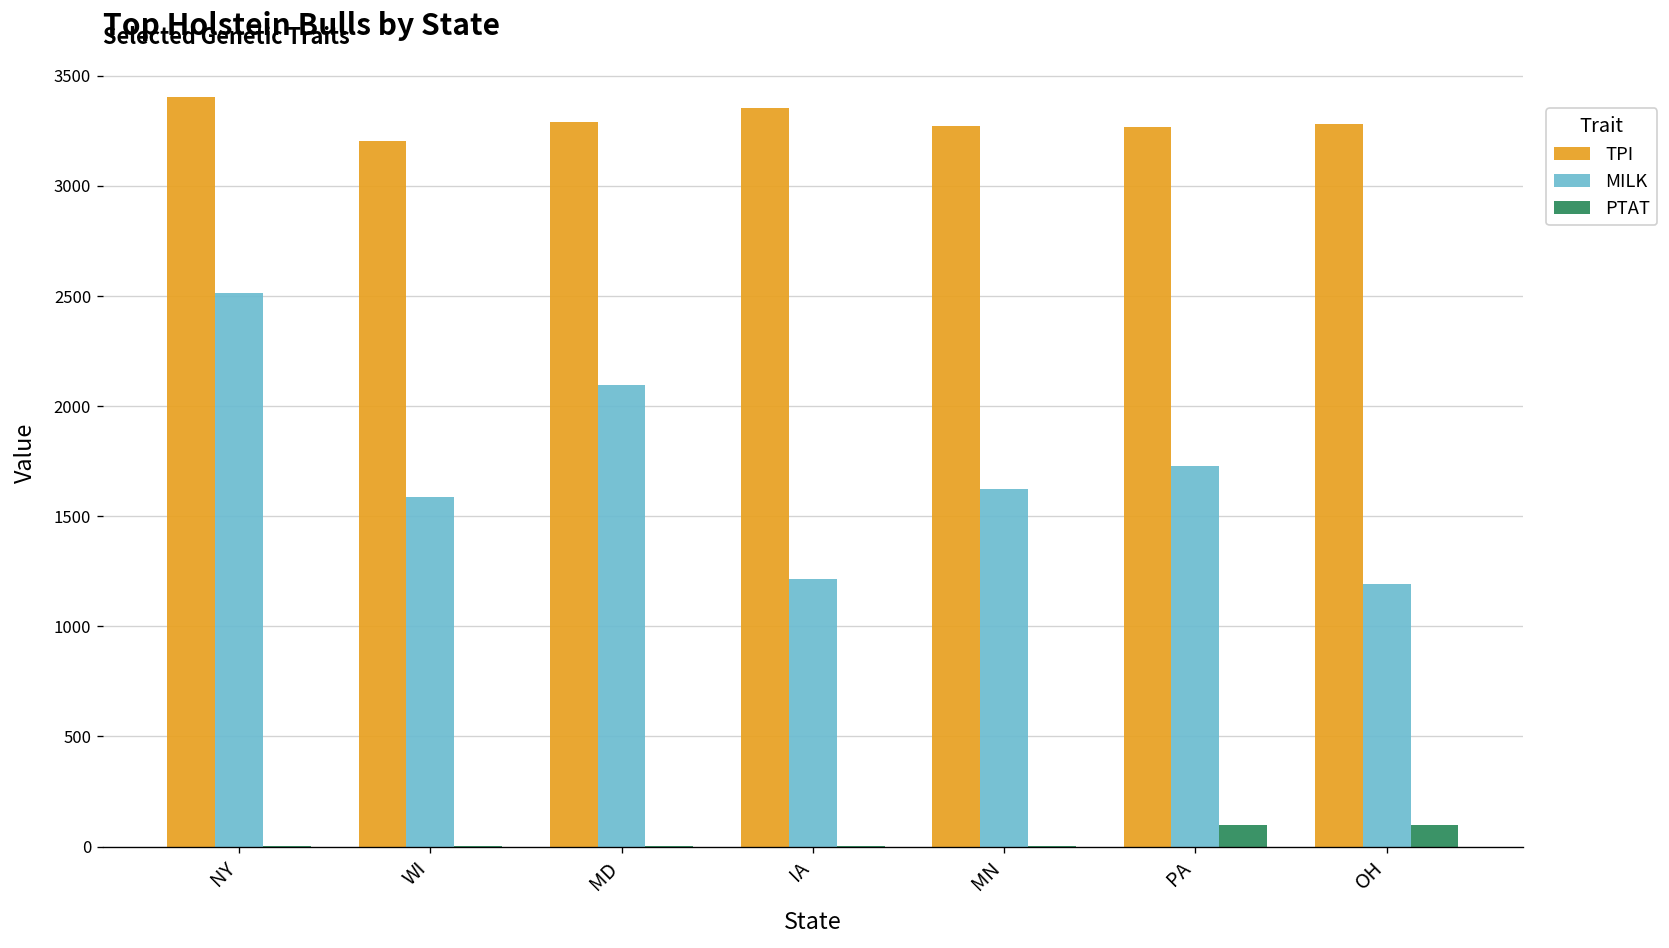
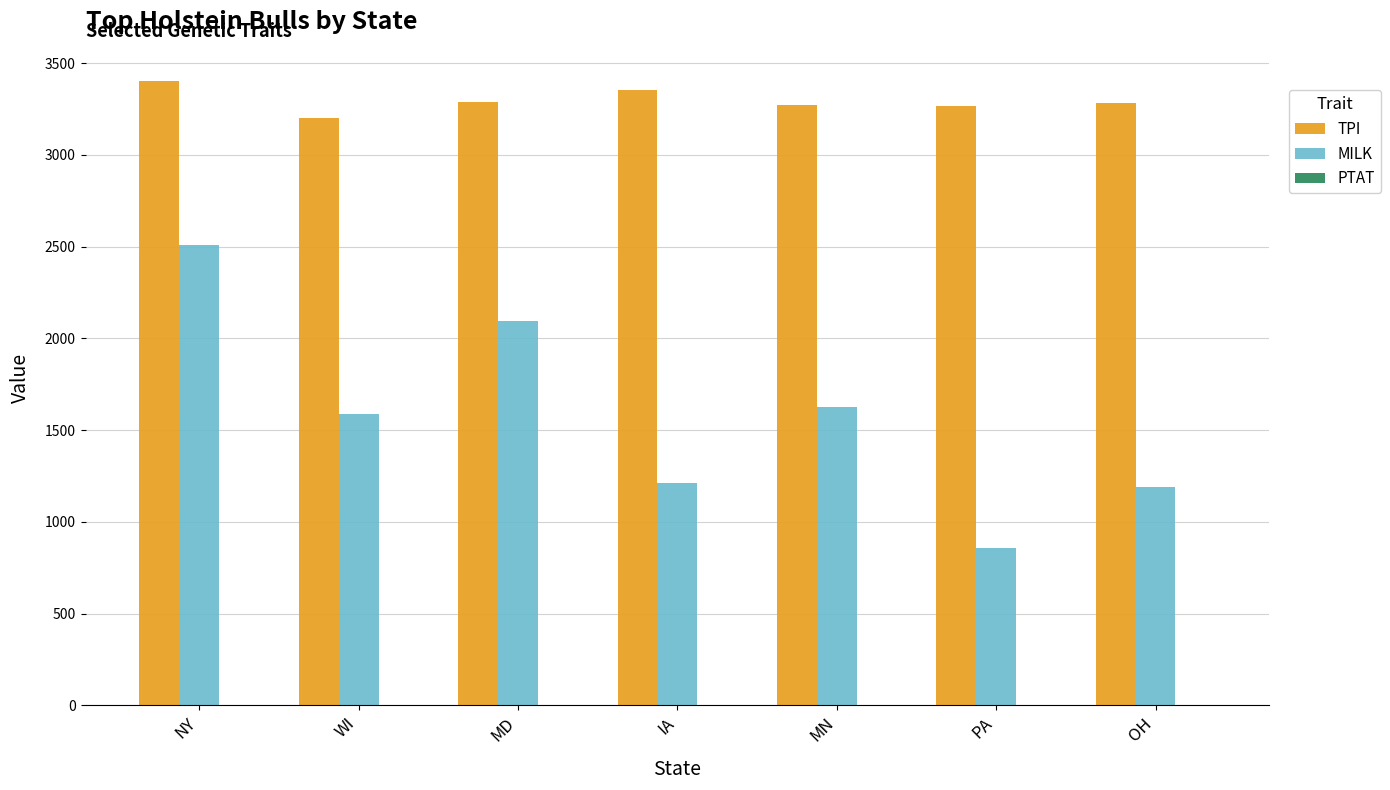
MILK, PA: 1730 -> 860
PTAT, PA: 100 -> 0
PTAT, OH: 100 -> 0
